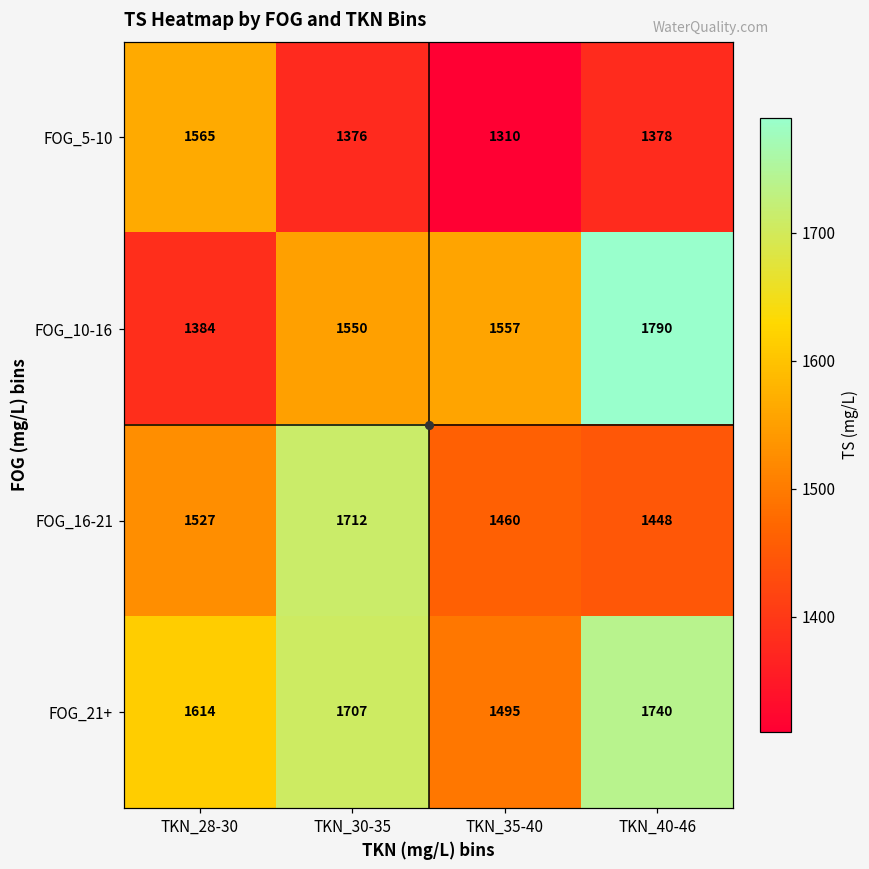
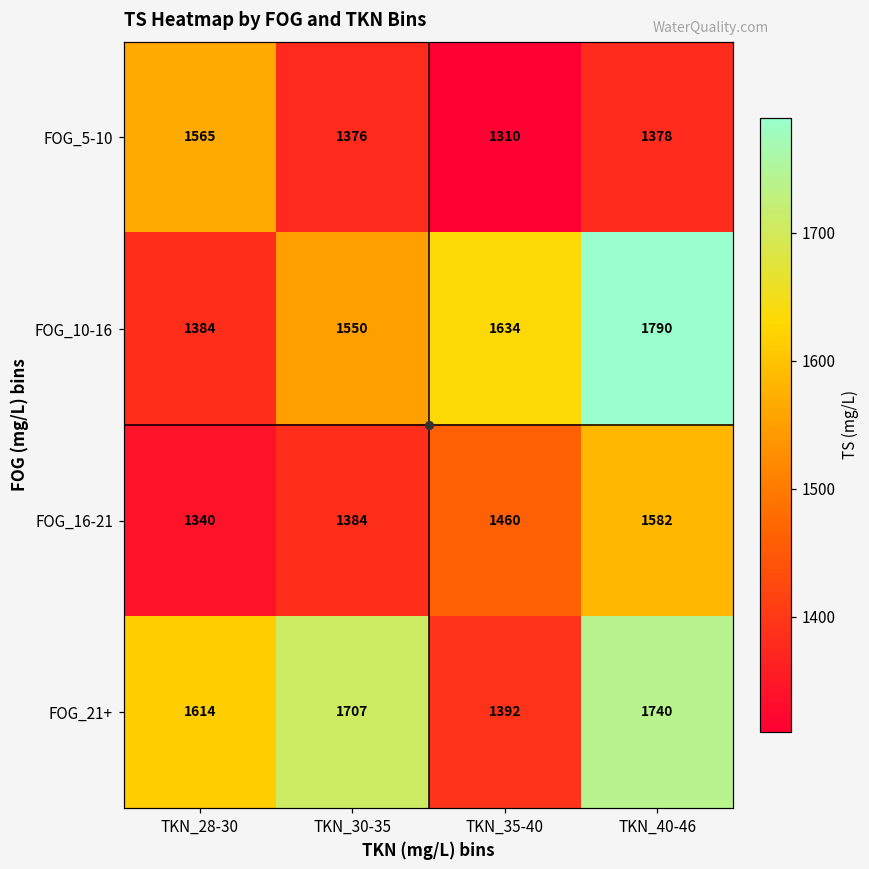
FOG_10-16, TKN_35-40: 1557 -> 1634
FOG_16-21, TKN_28-30: 1527 -> 1340
FOG_16-21, TKN_30-35: 1712 -> 1384
FOG_16-21, TKN_40-46: 1448 -> 1582
FOG_21+, TKN_35-40: 1495 -> 1392
